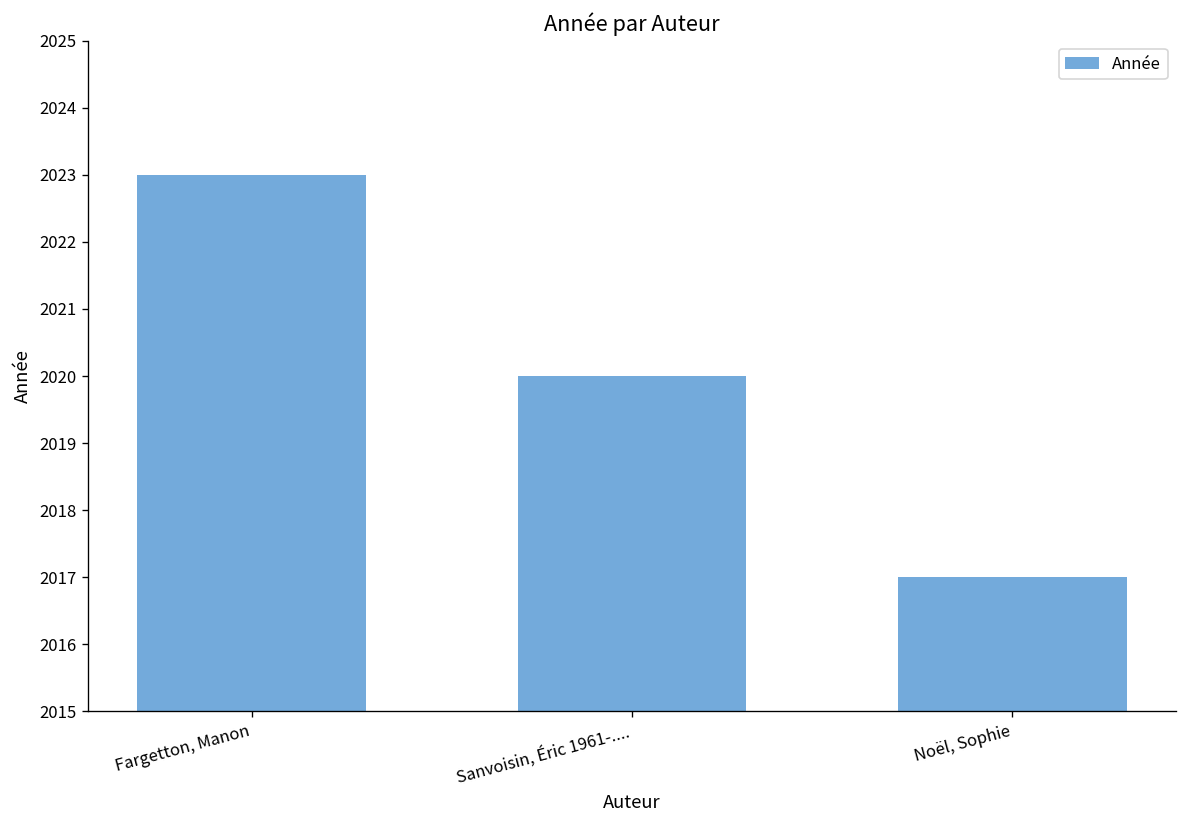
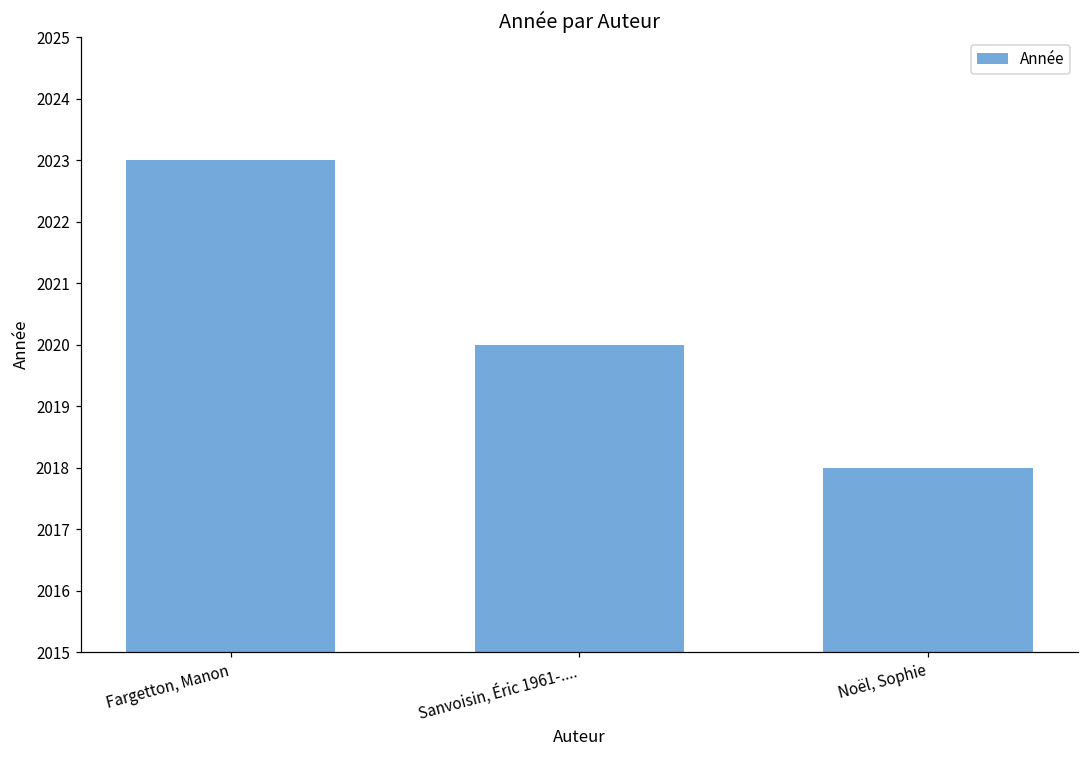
Noël, Sophie: 2017 -> 2018
